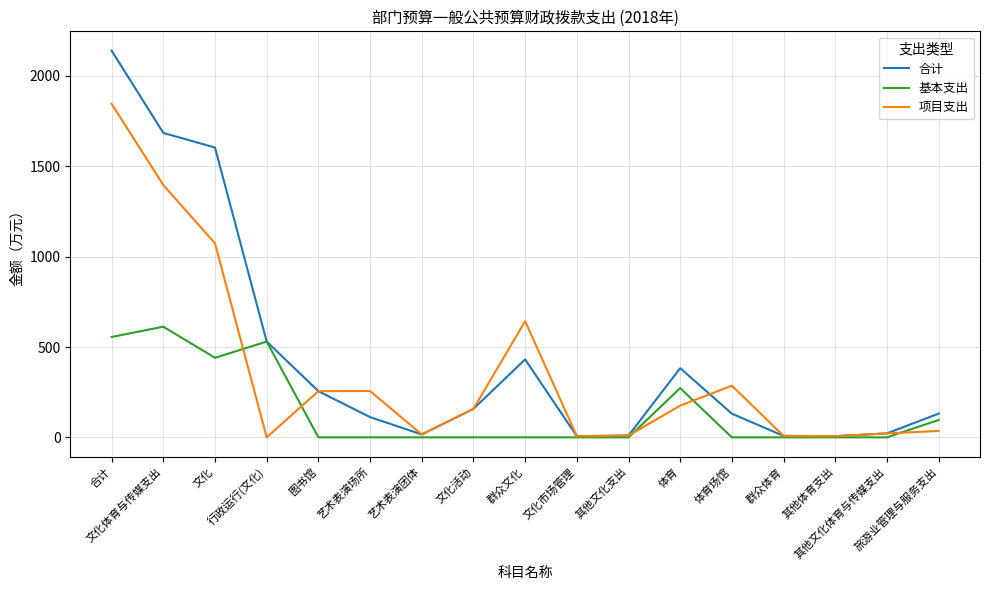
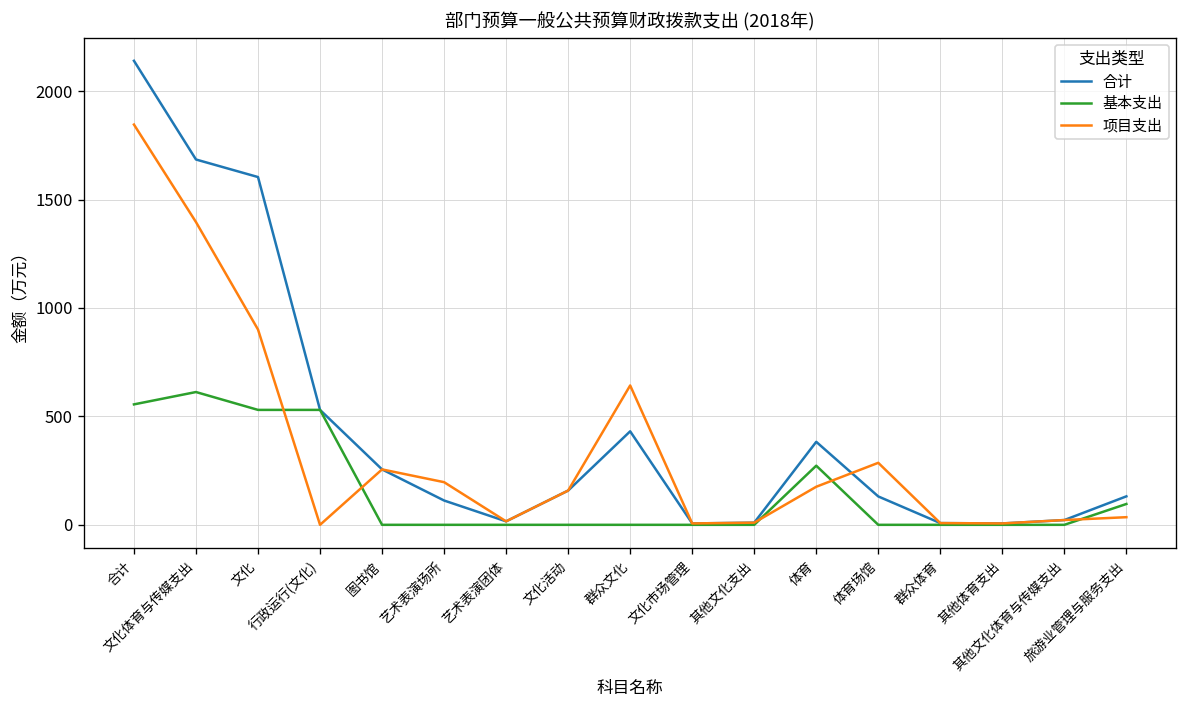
基本支出, 文化: 440 -> 530
项目支出, 文化: 1070 -> 900
项目支出, 艺术表演场所: 260 -> 200
